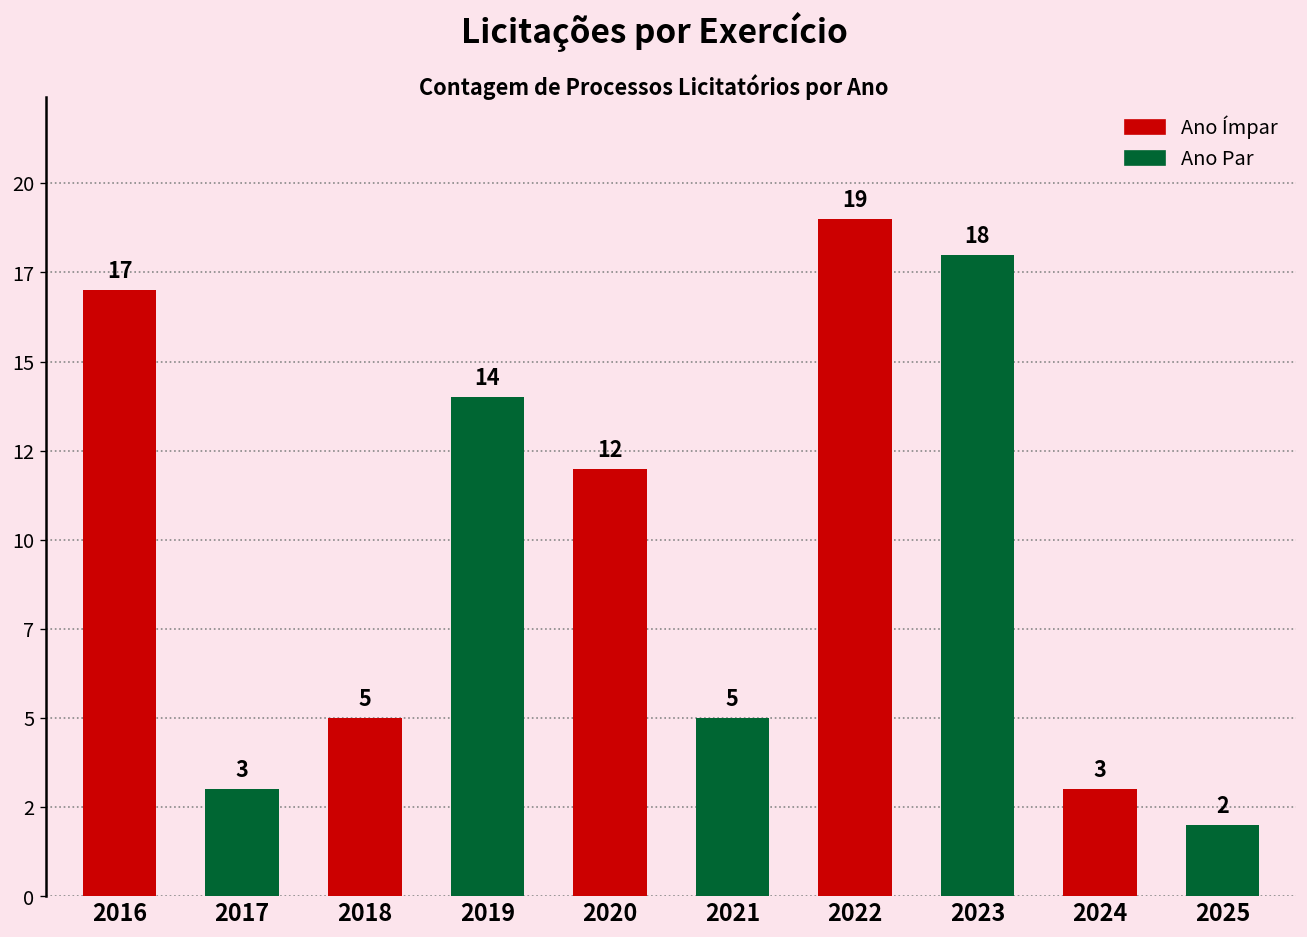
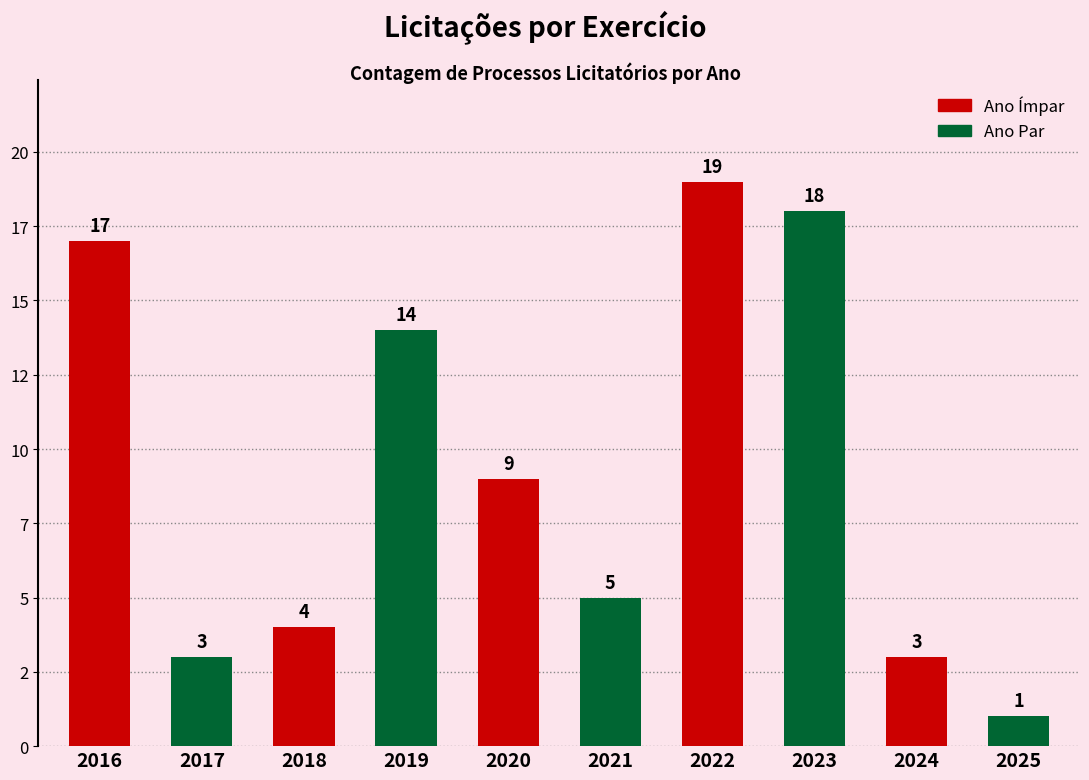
2018: 5 -> 4
2020: 12 -> 9
2025: 2 -> 1
